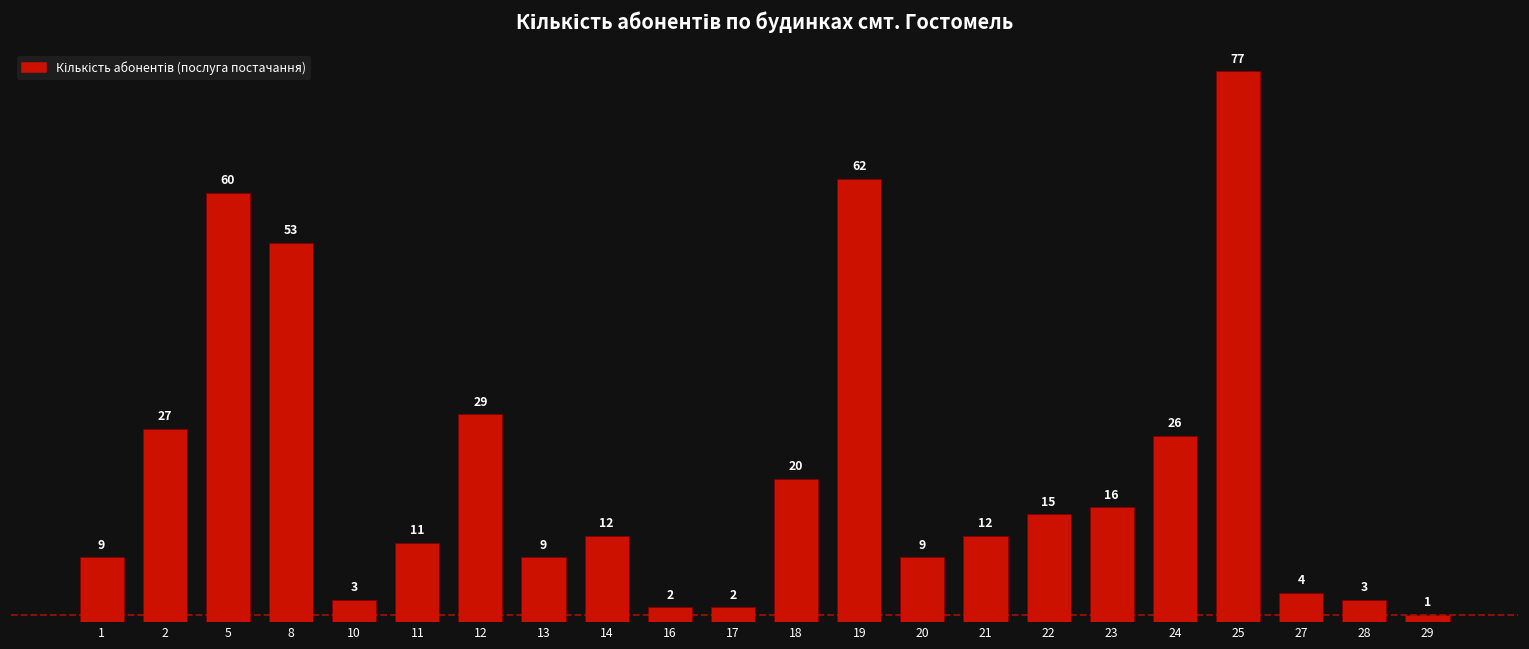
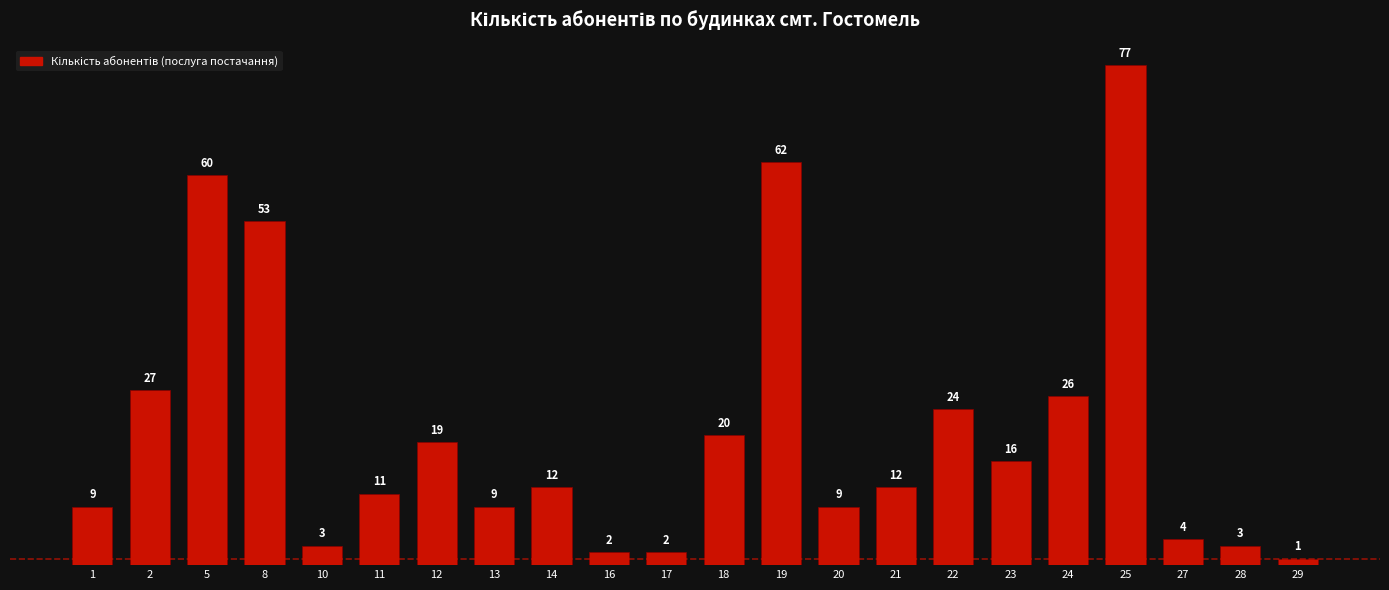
12: 29 -> 19
22: 15 -> 24
